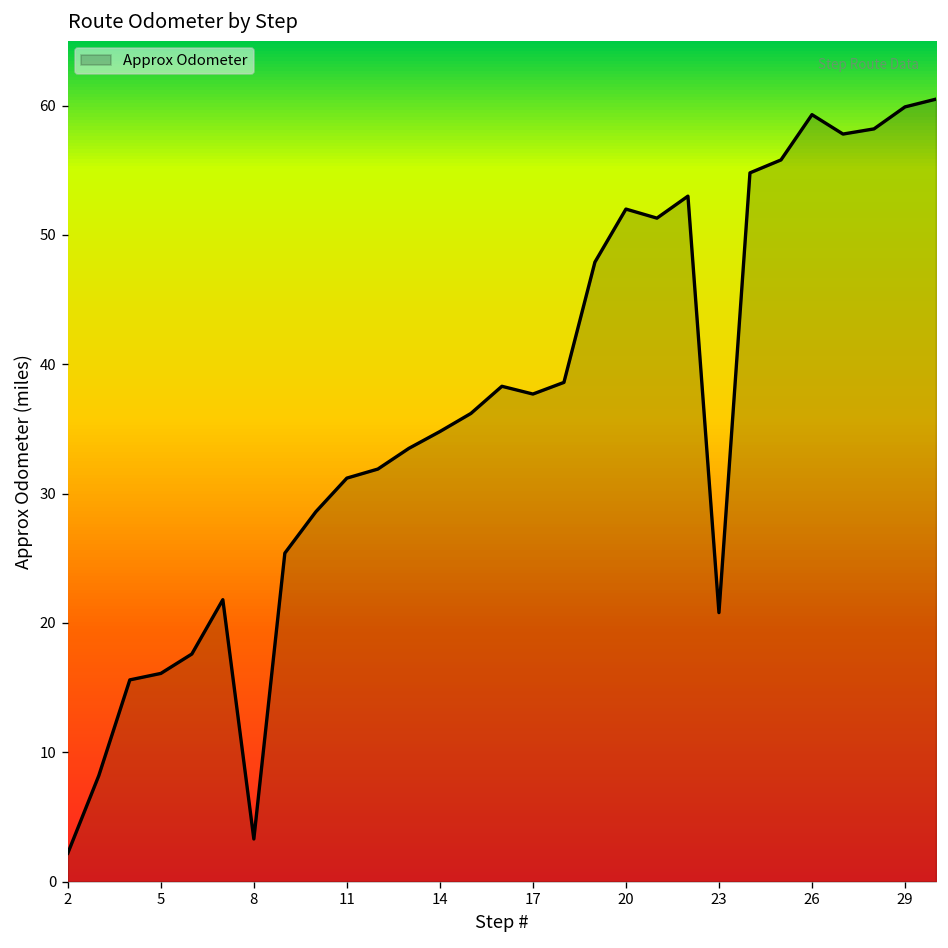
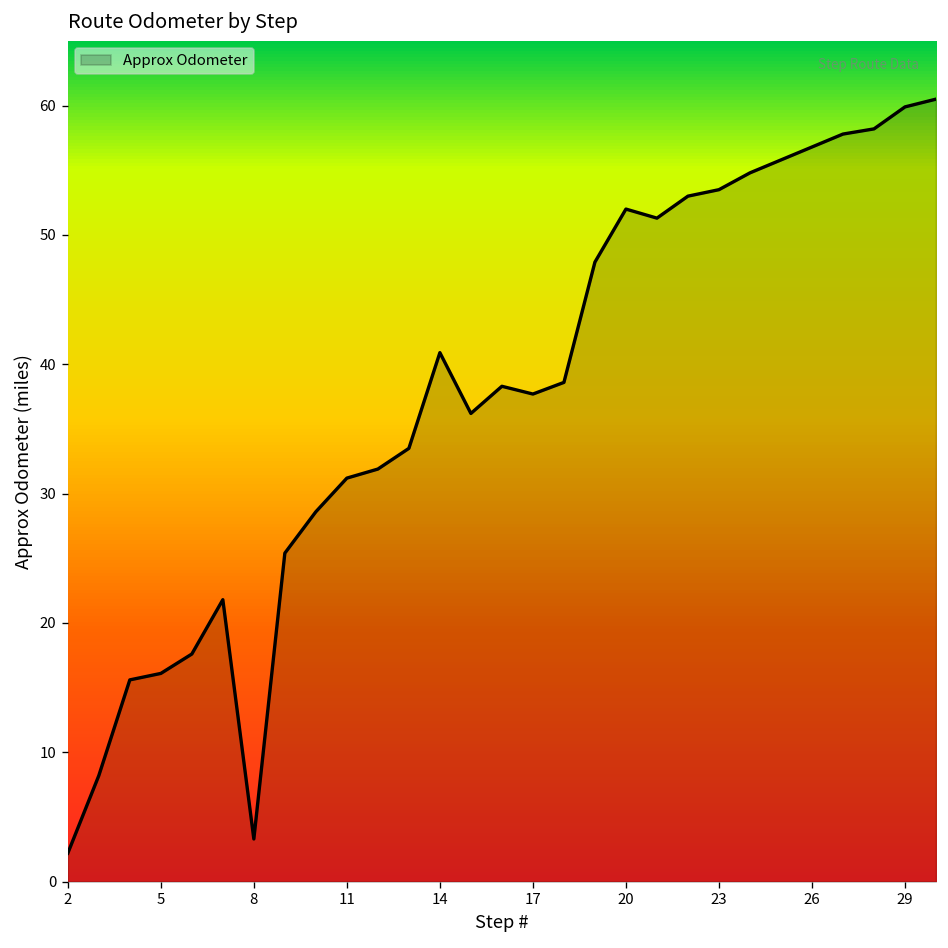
14: 34.8 -> 40.9
23: 20.8 -> 53.5
26: 59.3 -> 56.8
